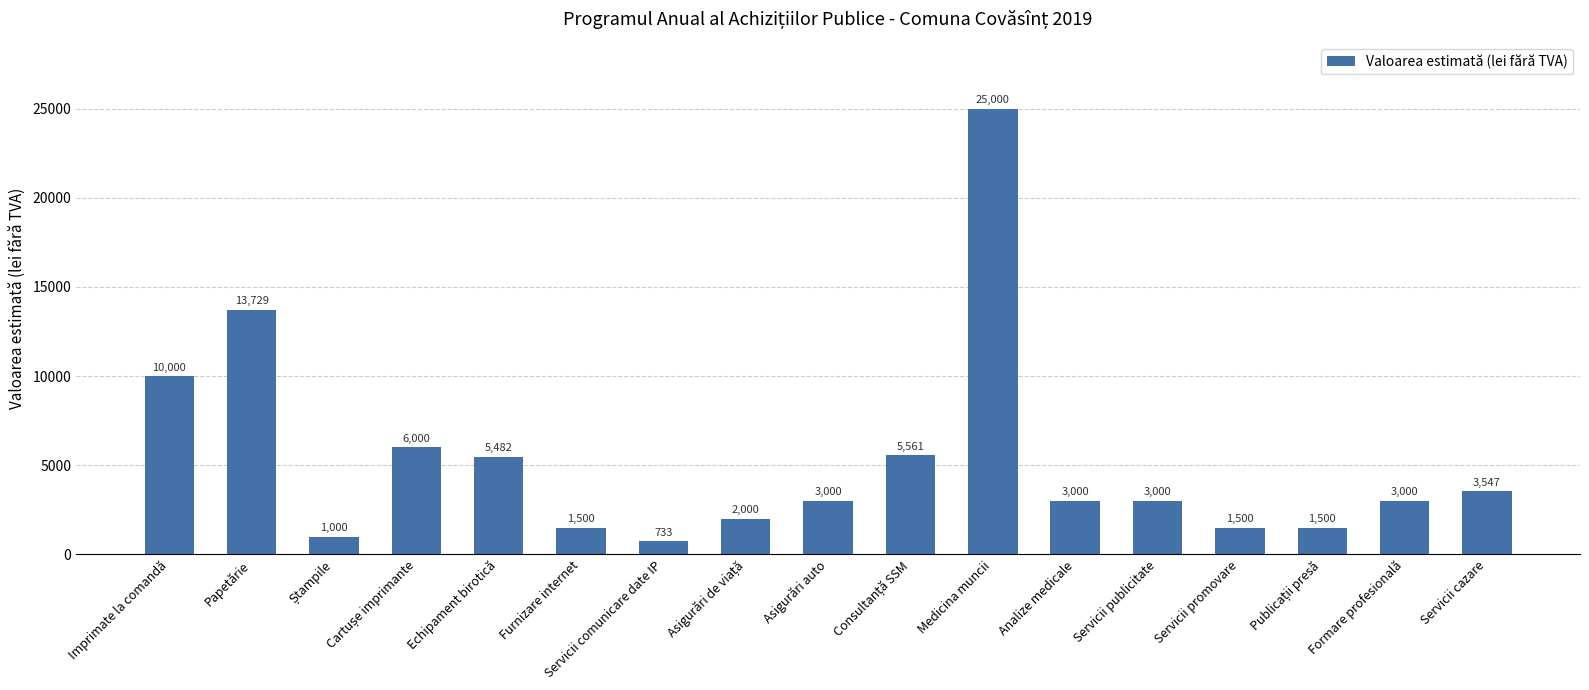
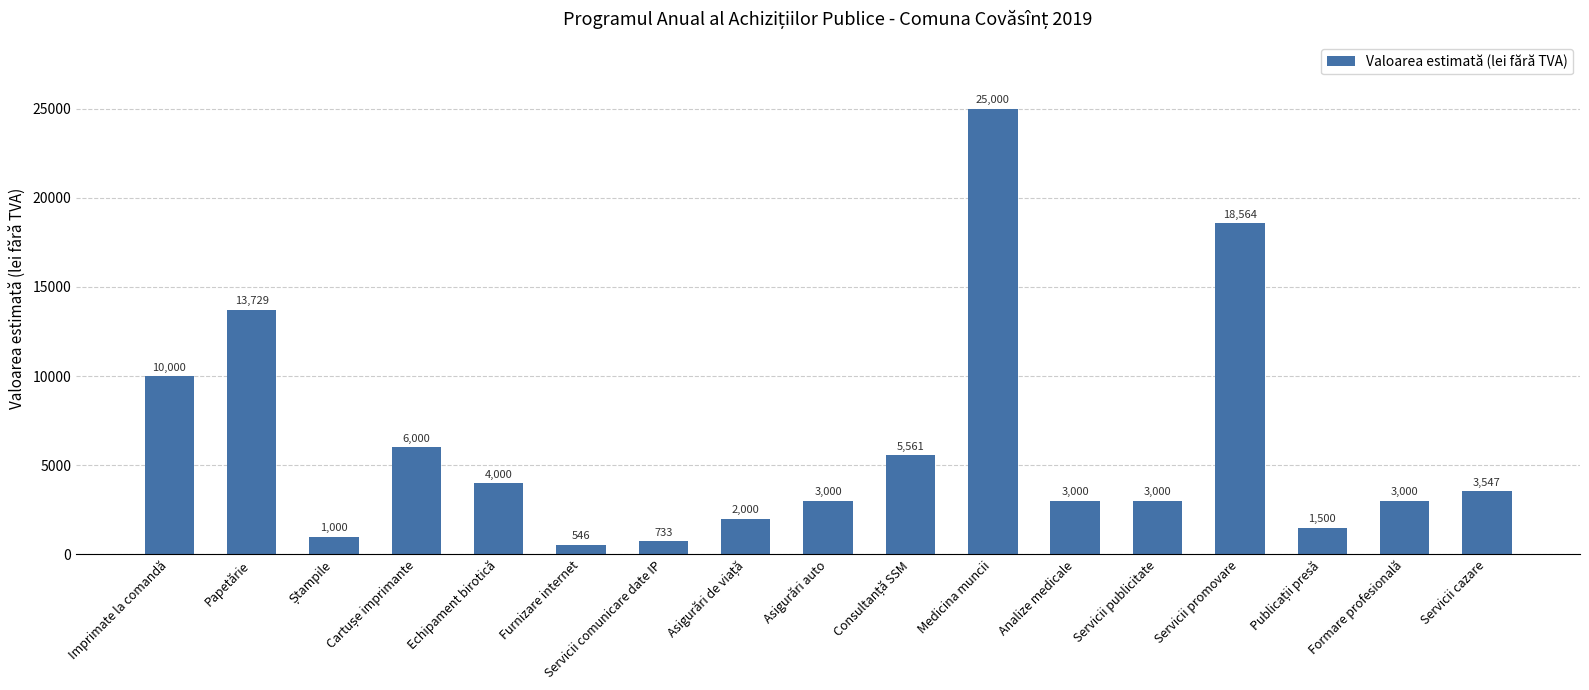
Echipament birotică: 5,482 -> 4,000
Furnizare internet: 1,500 -> 546
Servicii promovare: 1,500 -> 18,564
